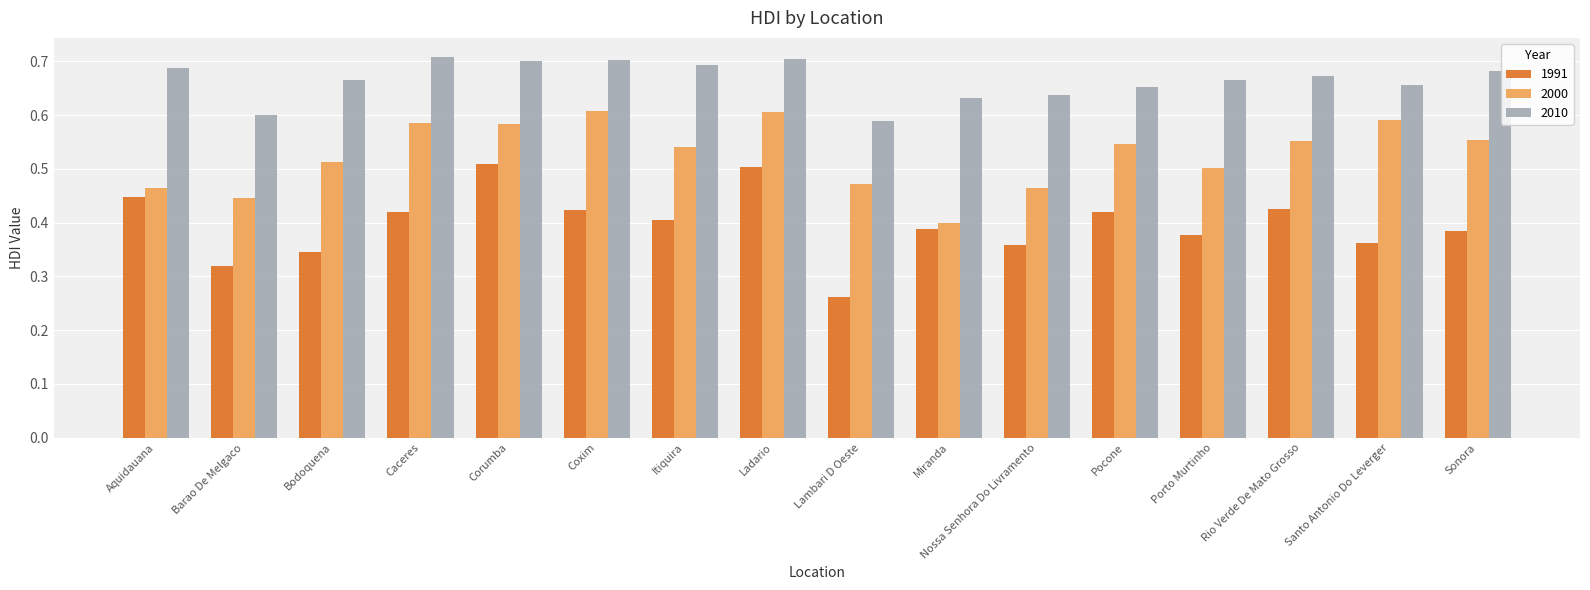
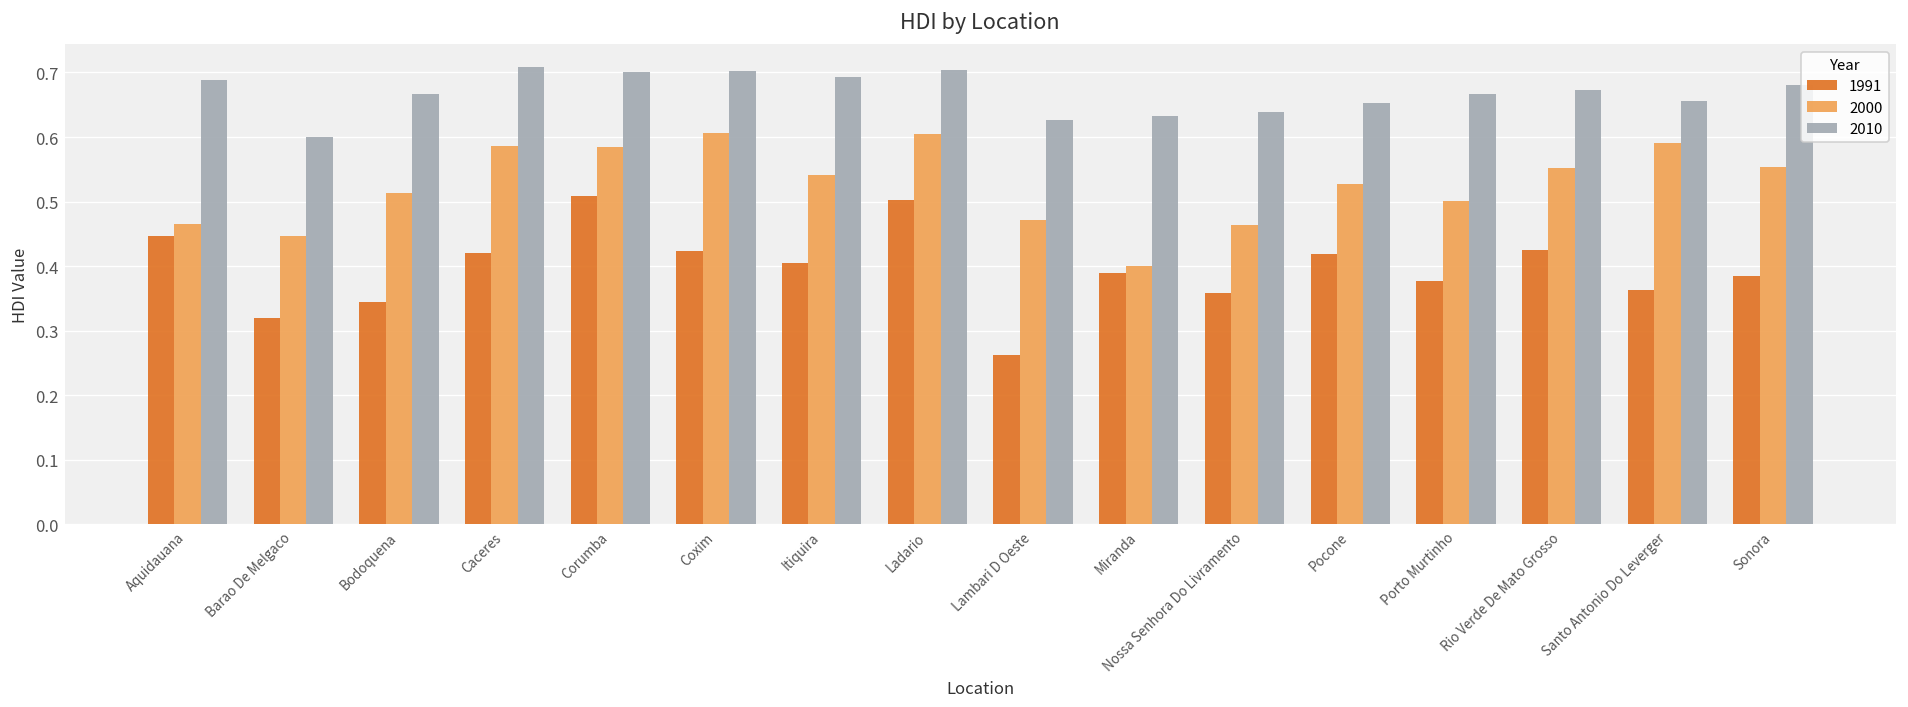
2010, Lambari D Oeste: 0.59 -> 0.63
2000, Pocone: 0.55 -> 0.53
